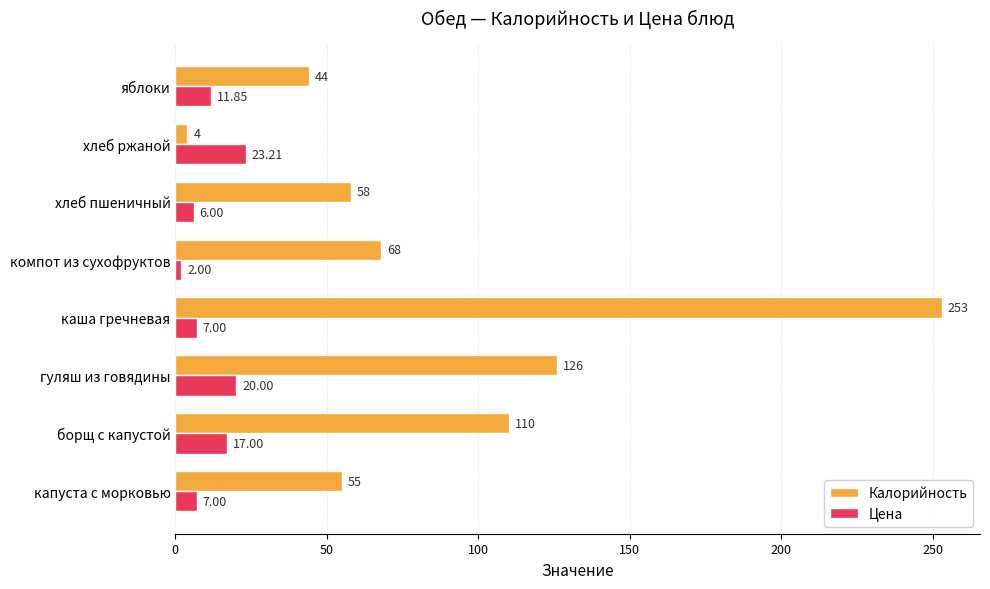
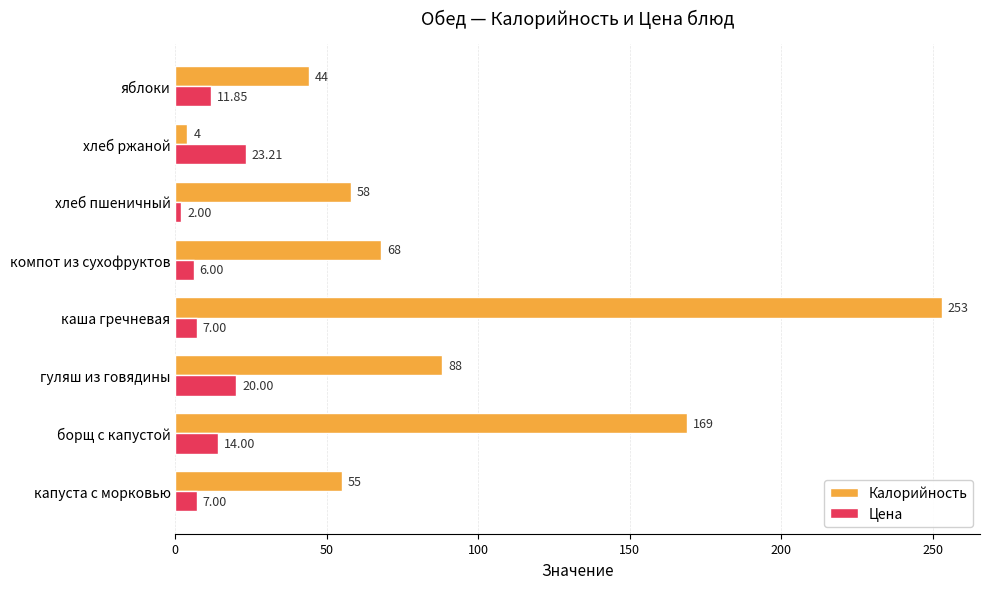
Цена, хлеб пшеничный: 6.00 -> 2.00
Цена, компот из сухофруктов: 2.00 -> 6.00
Калорийность, гуляш из говядины: 126 -> 88
Калорийность, борщ с капустой: 110 -> 169
Цена, борщ с капустой: 17.00 -> 14.00
